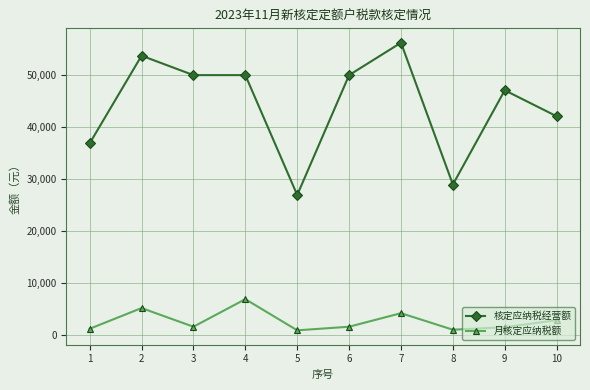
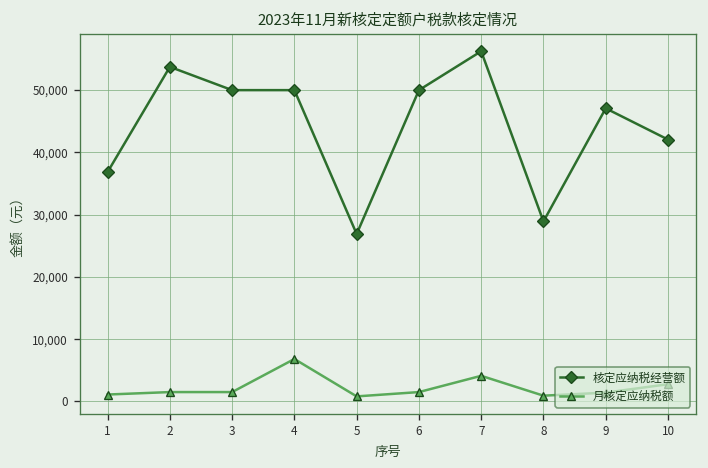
月核定应纳税额, 2: 5,000 -> 2,000
